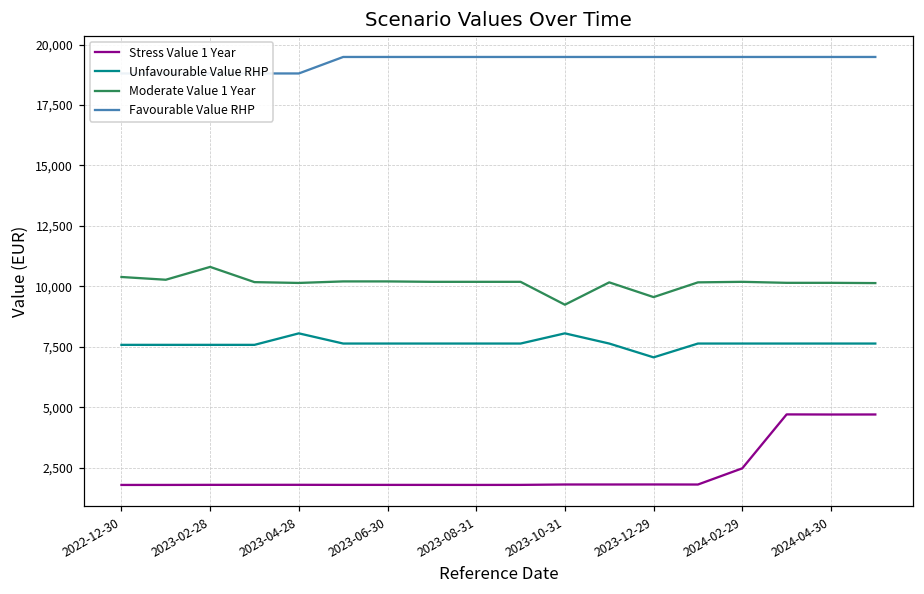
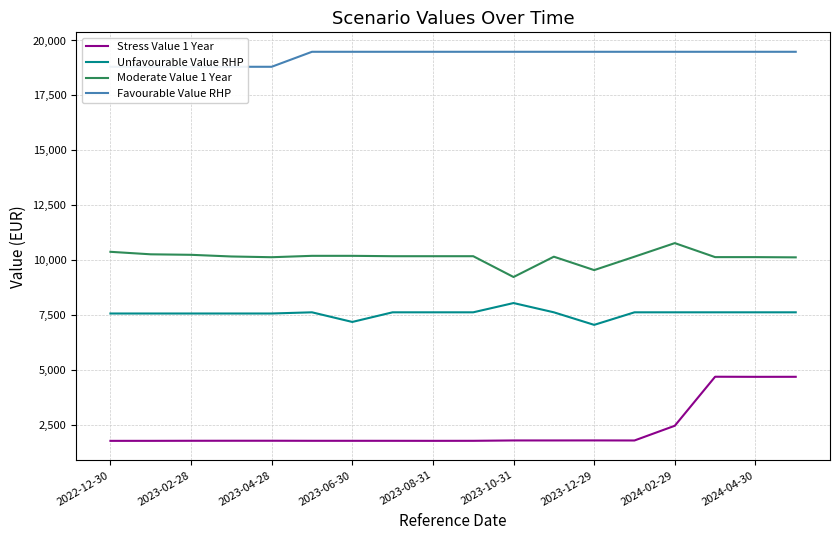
Moderate Value 1 Year, 2023-02-28: 10,800 -> 10,300
Unfavourable Value RHP, 2023-04-28: 8,100 -> 7,600
Unfavourable Value RHP, 2023-06-30: 7,600 -> 7,200
Moderate Value 1 Year, 2024-02-29: 10,200 -> 10,800
